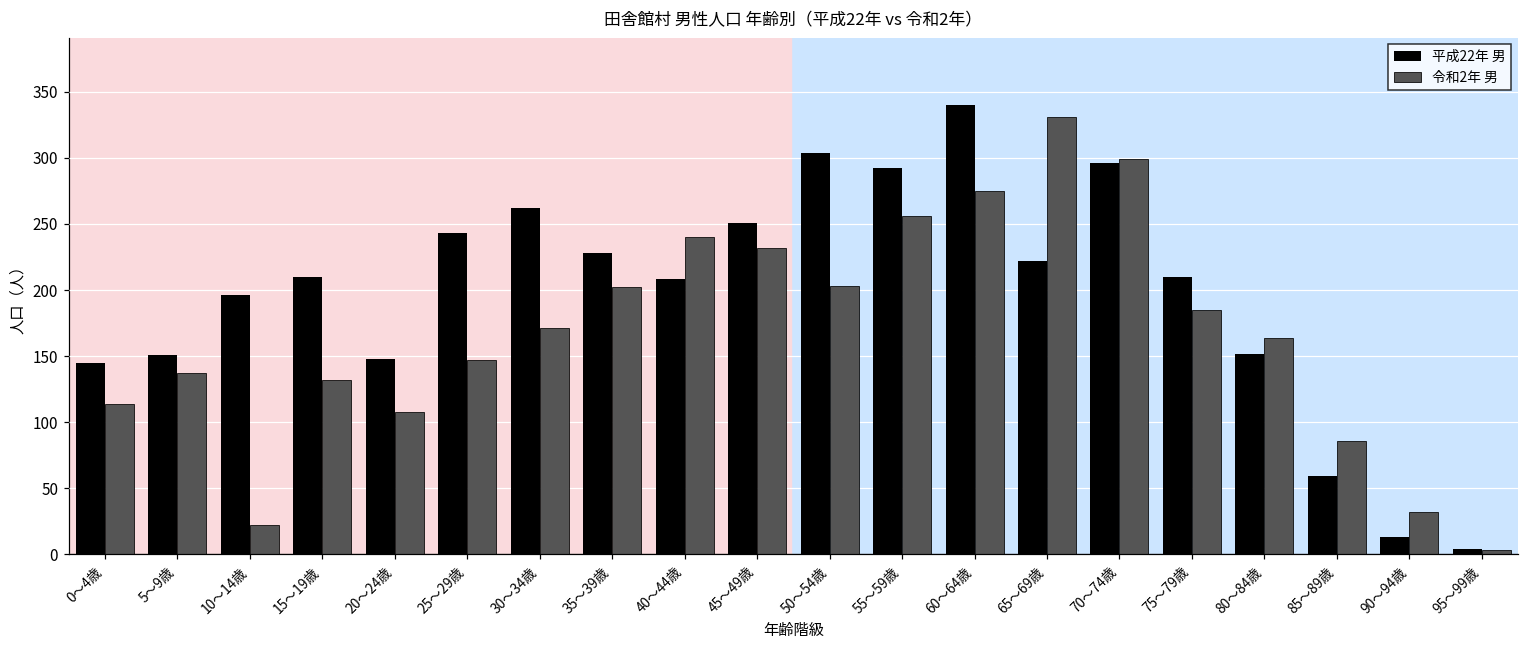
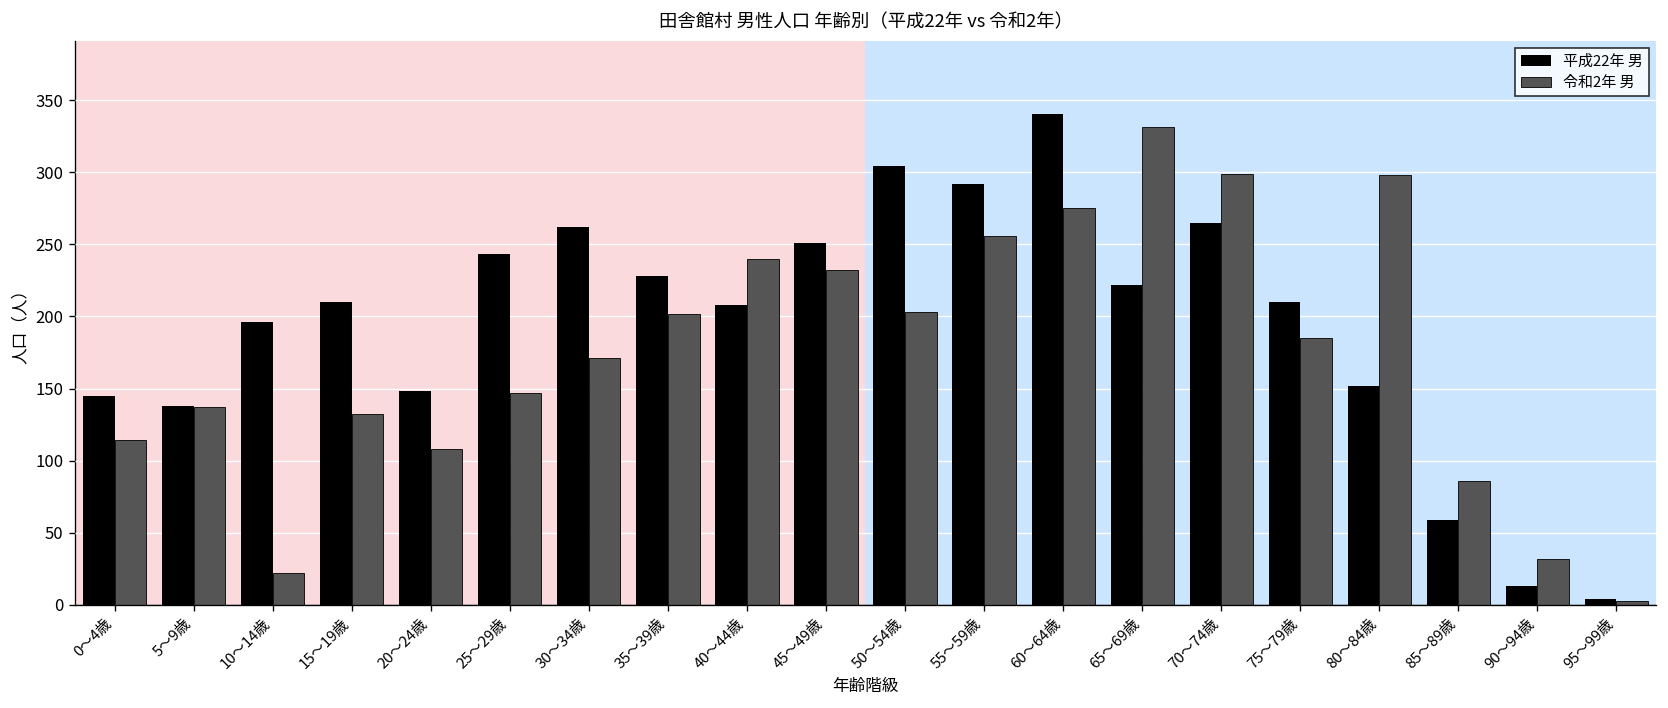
平成22年 男, 5～9歳: 151 -> 138
平成22年 男, 70～74歳: 296 -> 265
令和2年 男, 80～84歳: 164 -> 298
